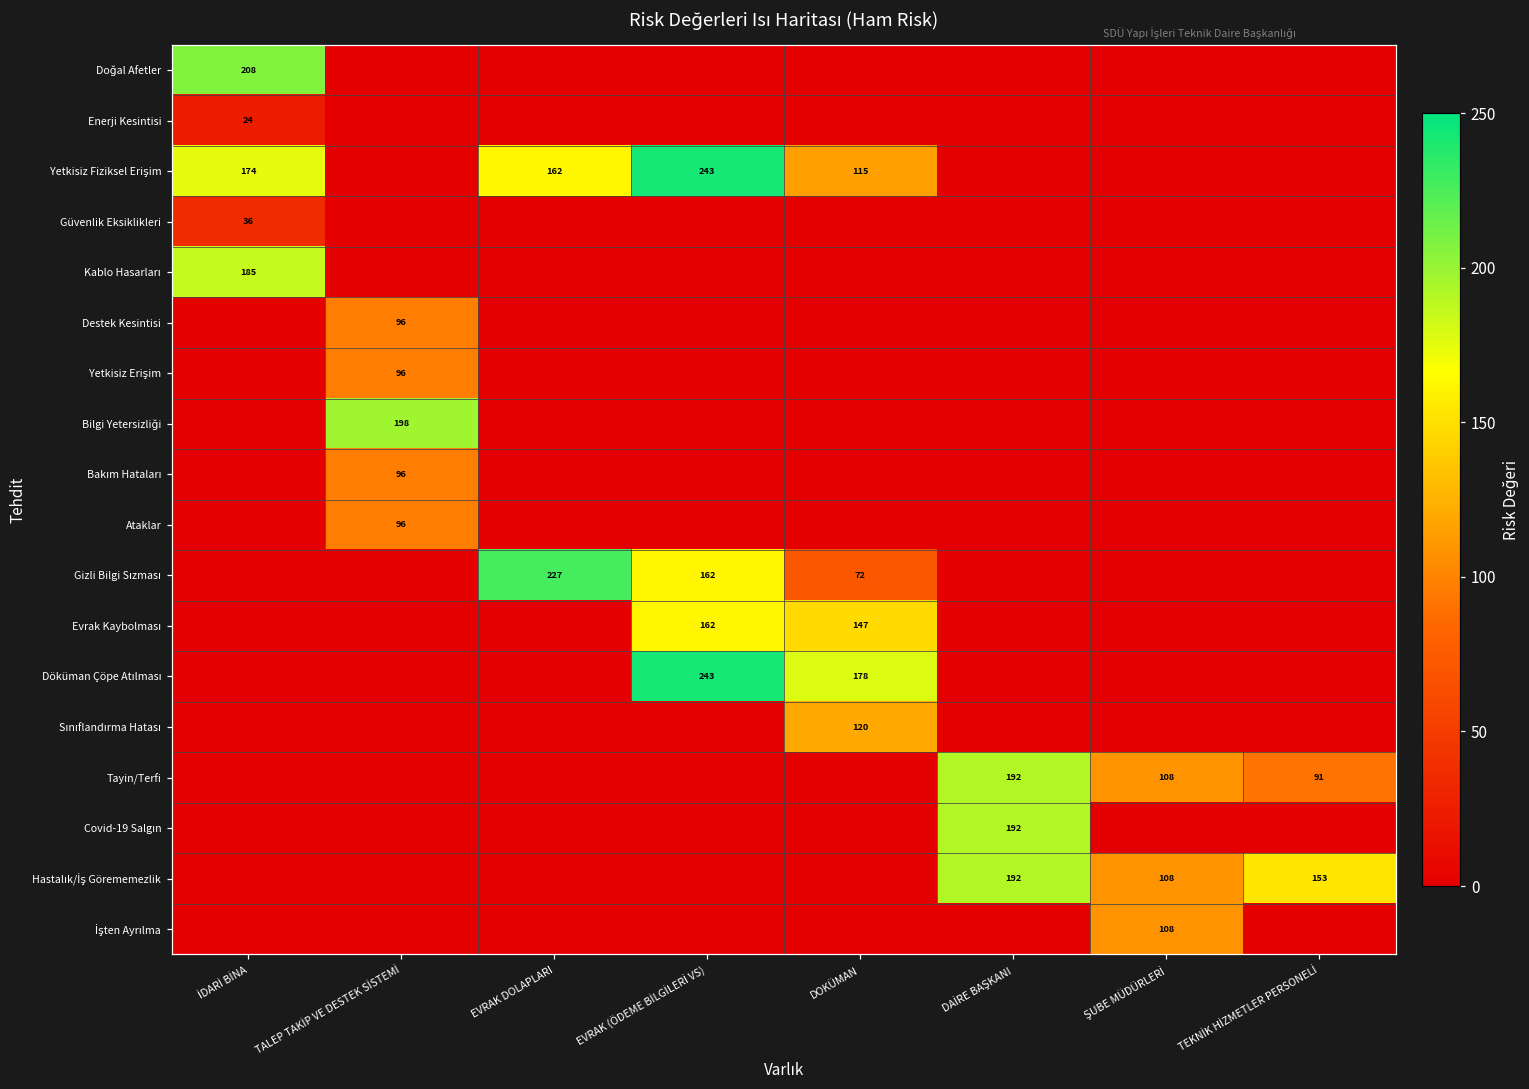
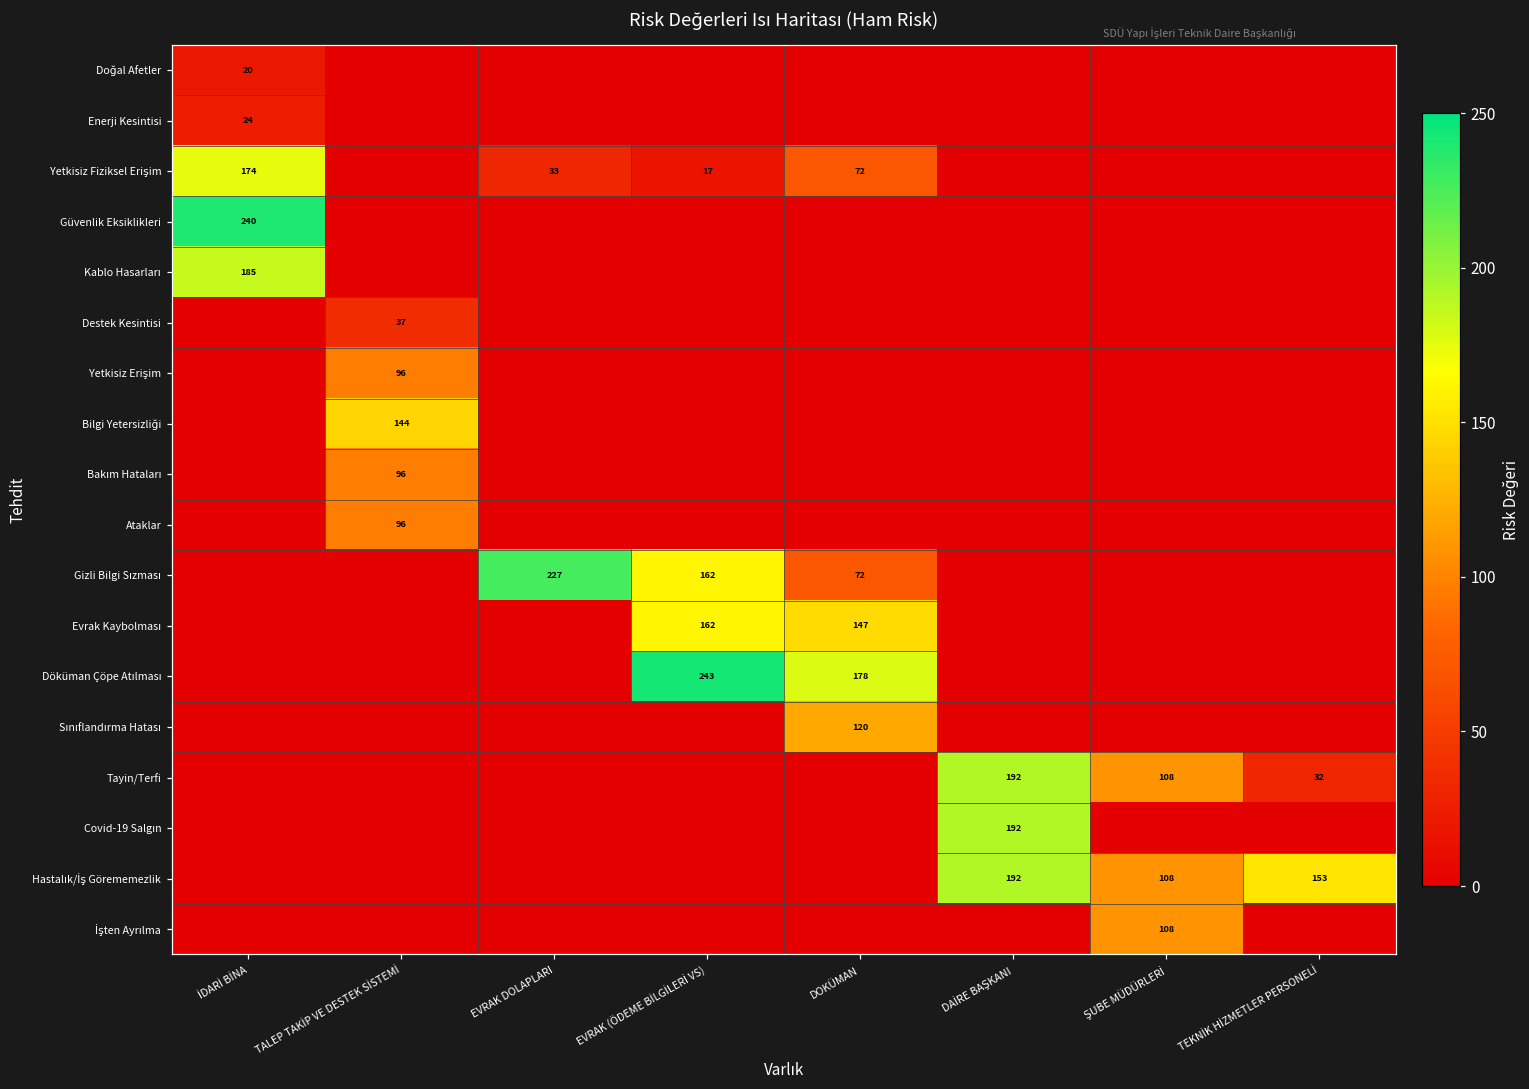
Doğal Afetler, İDARİ BİNA: 208 -> 20
Yetkisiz Fiziksel Erişim, EVRAK DOLAPLARI: 162 -> 33
Yetkisiz Fiziksel Erişim, EVRAK (ÖDEME BİLGİLERİ VS): 243 -> 17
Yetkisiz Fiziksel Erişim, DOKÜMAN: 115 -> 72
Güvenlik Eksiklikleri, İDARİ BİNA: 36 -> 240
Destek Kesintisi, TALEP TAKİP VE DESTEK SİSTEMİ: 96 -> 37
Bilgi Yetersizliği, TALEP TAKİP VE DESTEK SİSTEMİ: 198 -> 144
Tayin/Terfi, TEKNİK HİZMETLER PERSONELİ: 91 -> 32
